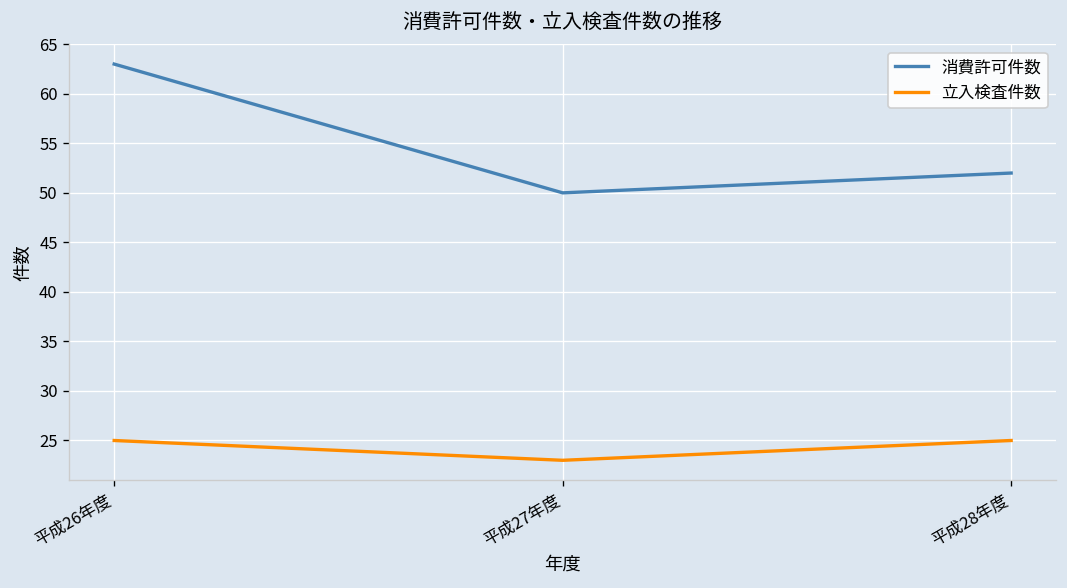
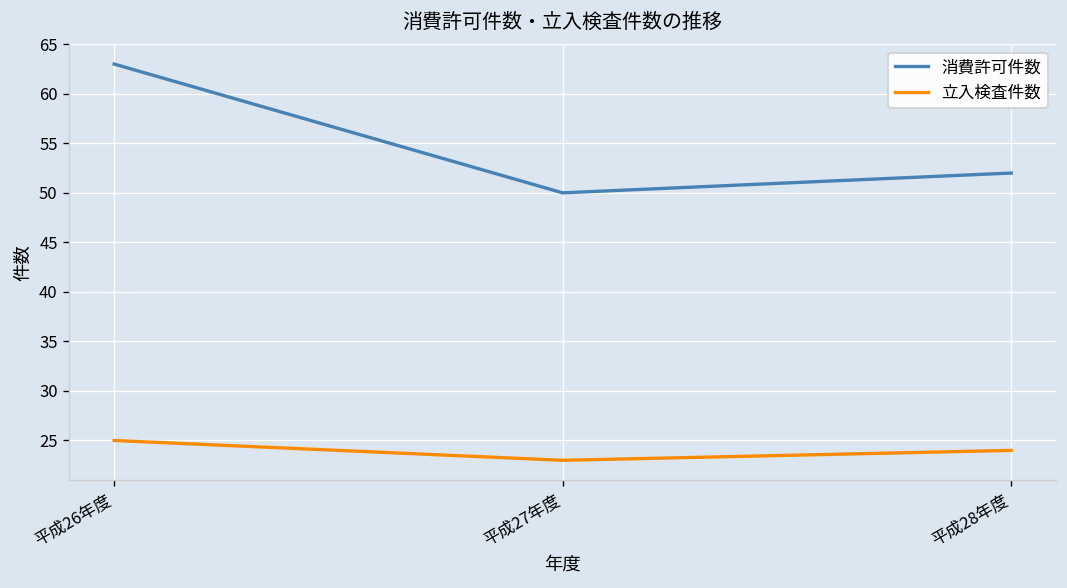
立入検査件数, 平成28年度: 25 -> 24
